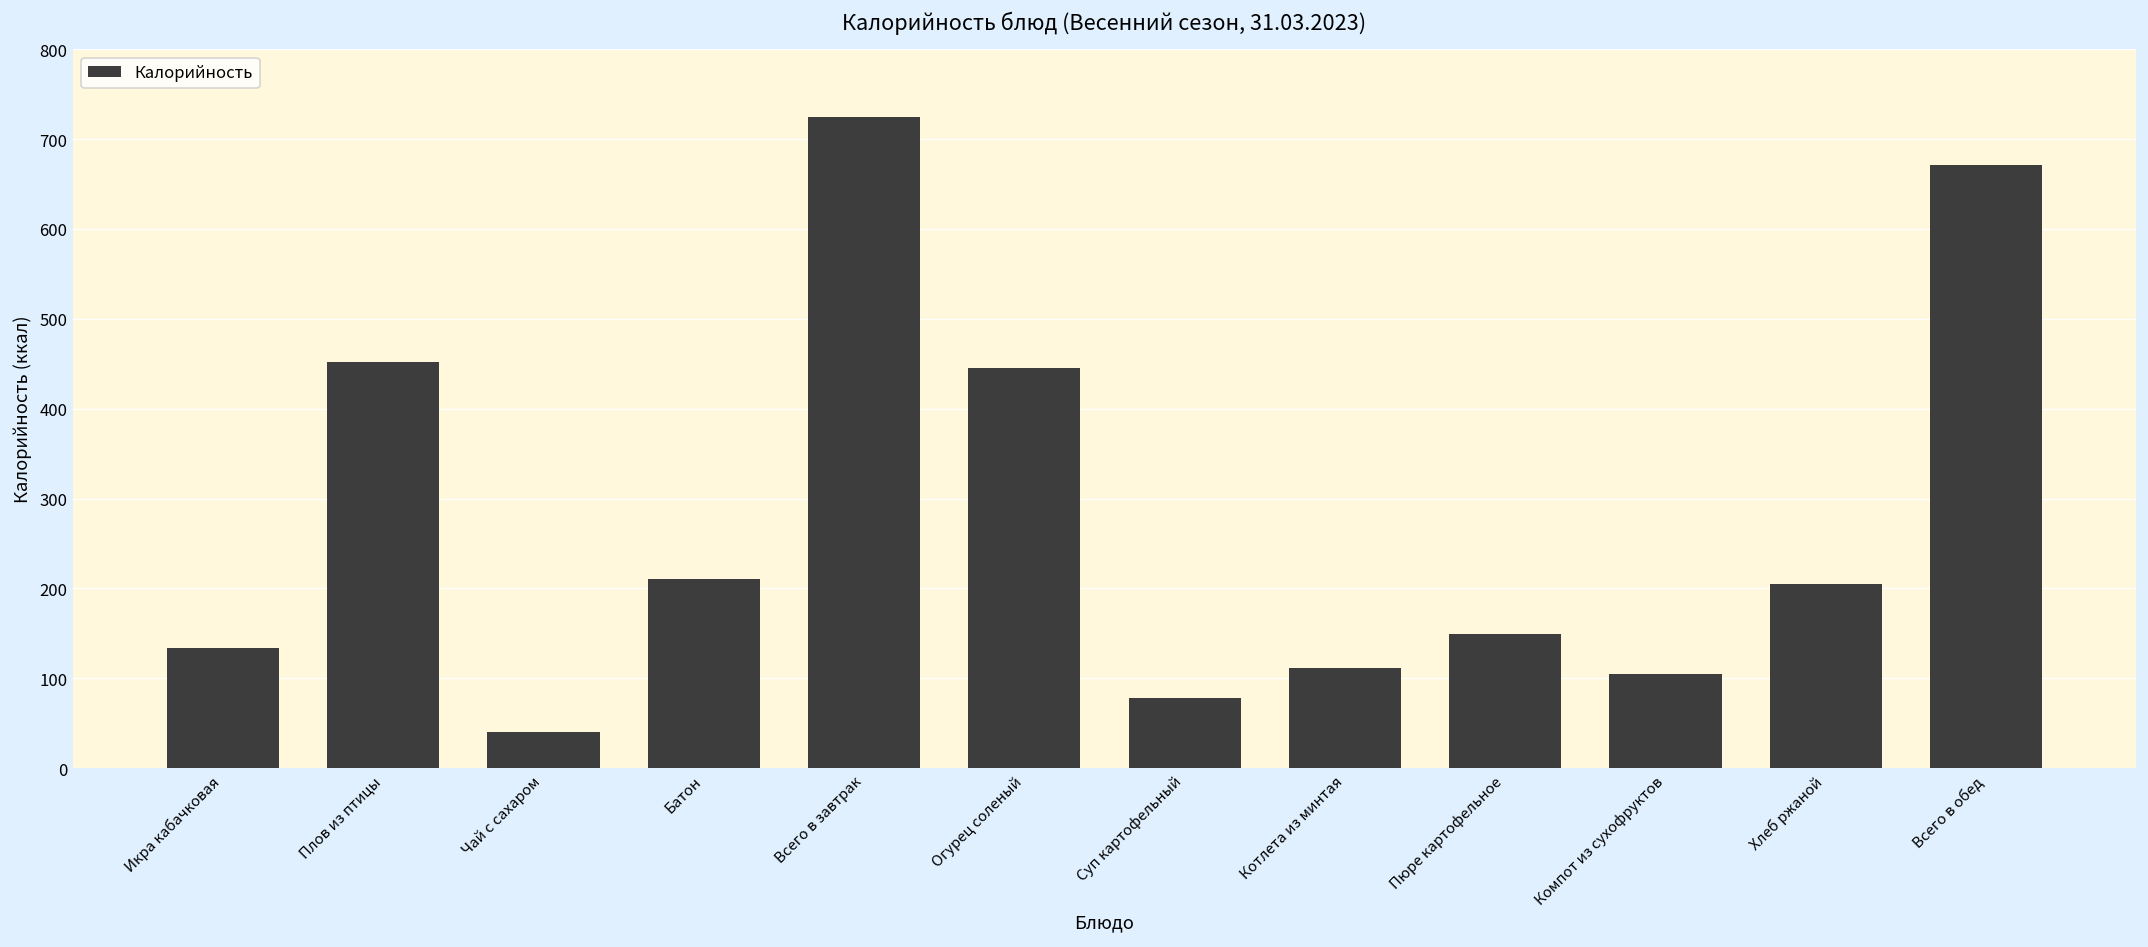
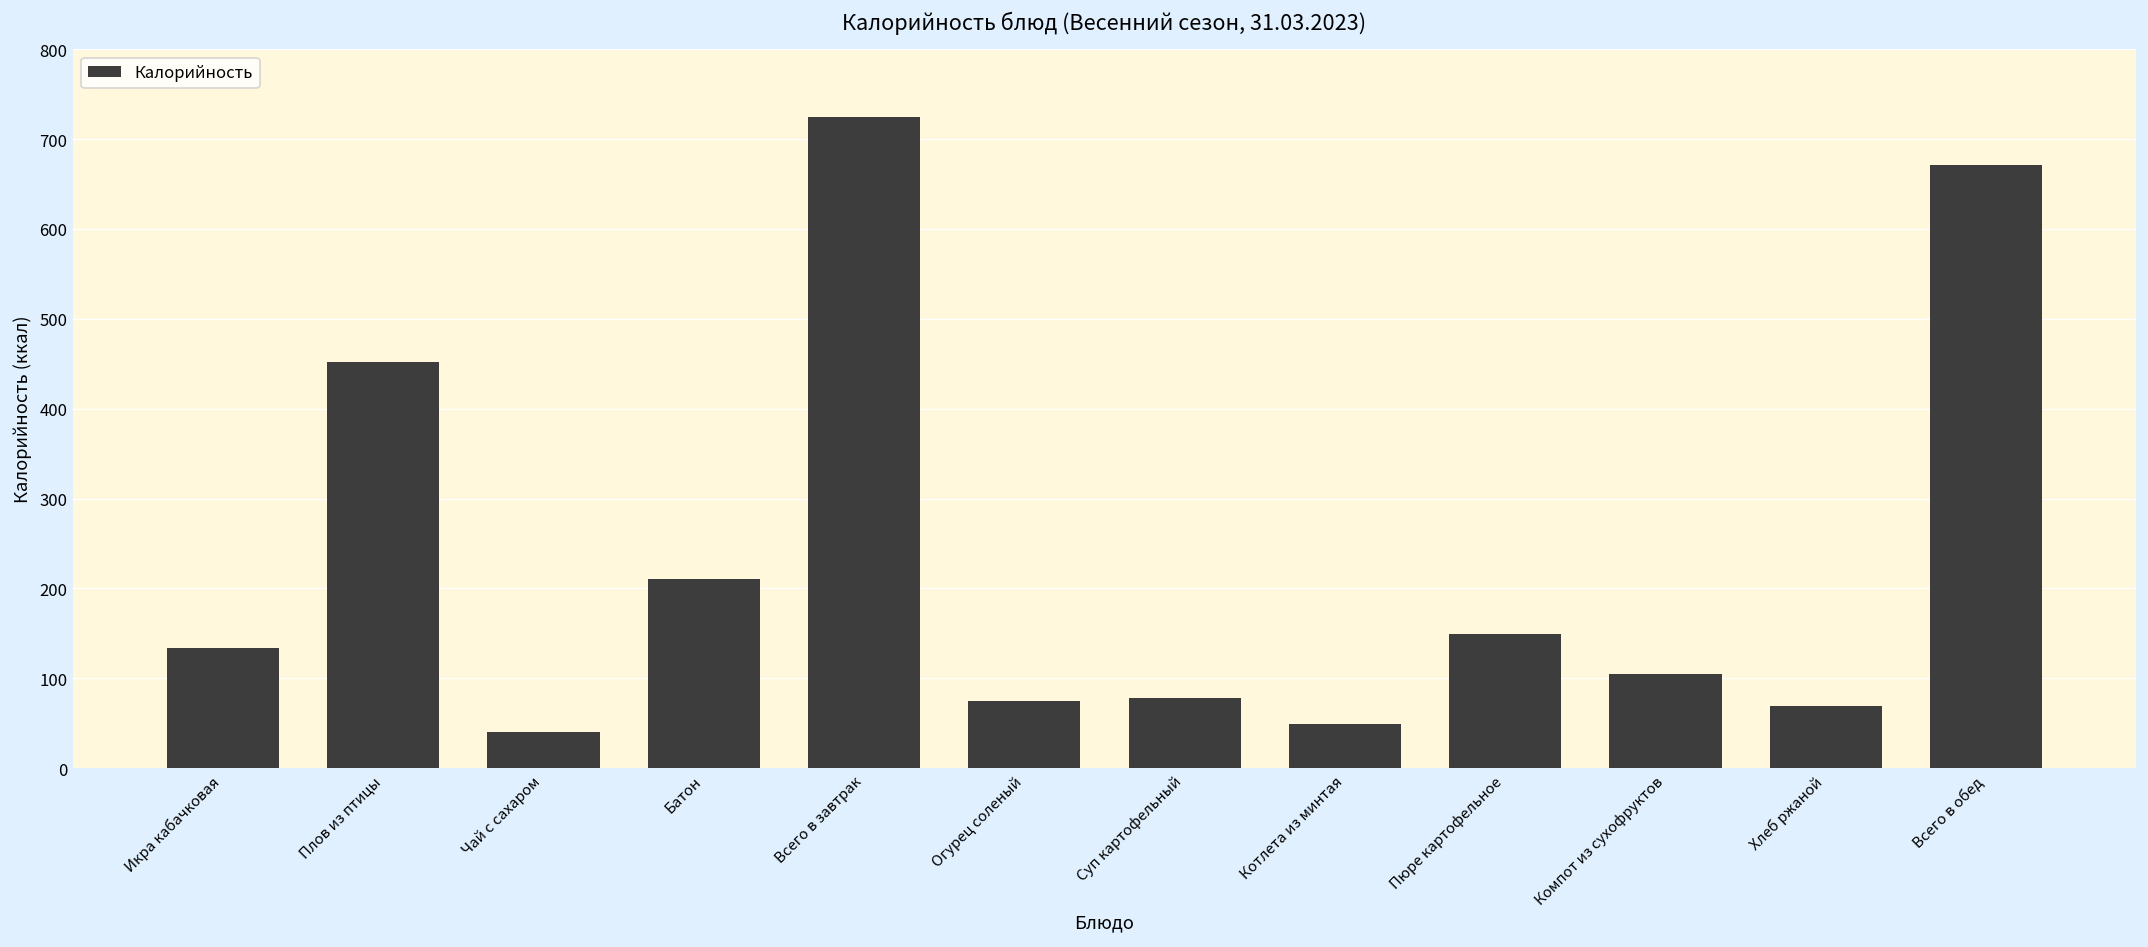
Огурец соленый: 440 -> 70
Котлета из минтая: 110 -> 50
Хлеб ржаной: 200 -> 70
